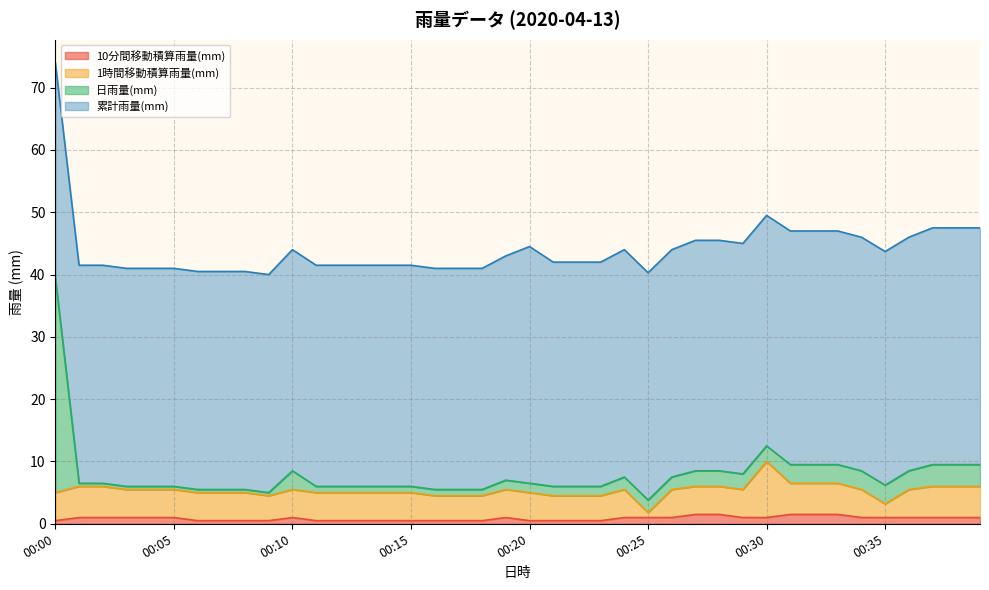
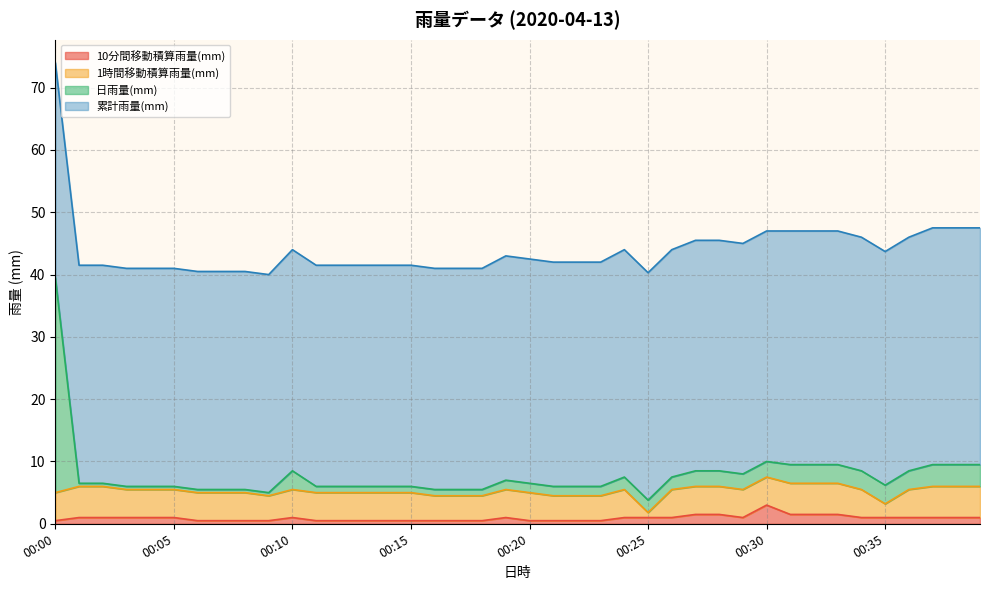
累計雨量(mm), 00:20: 38 -> 36
10分間移動積算雨量(mm), 00:30: 1 -> 3
1時間移動積算雨量(mm), 00:30: 9 -> 5
